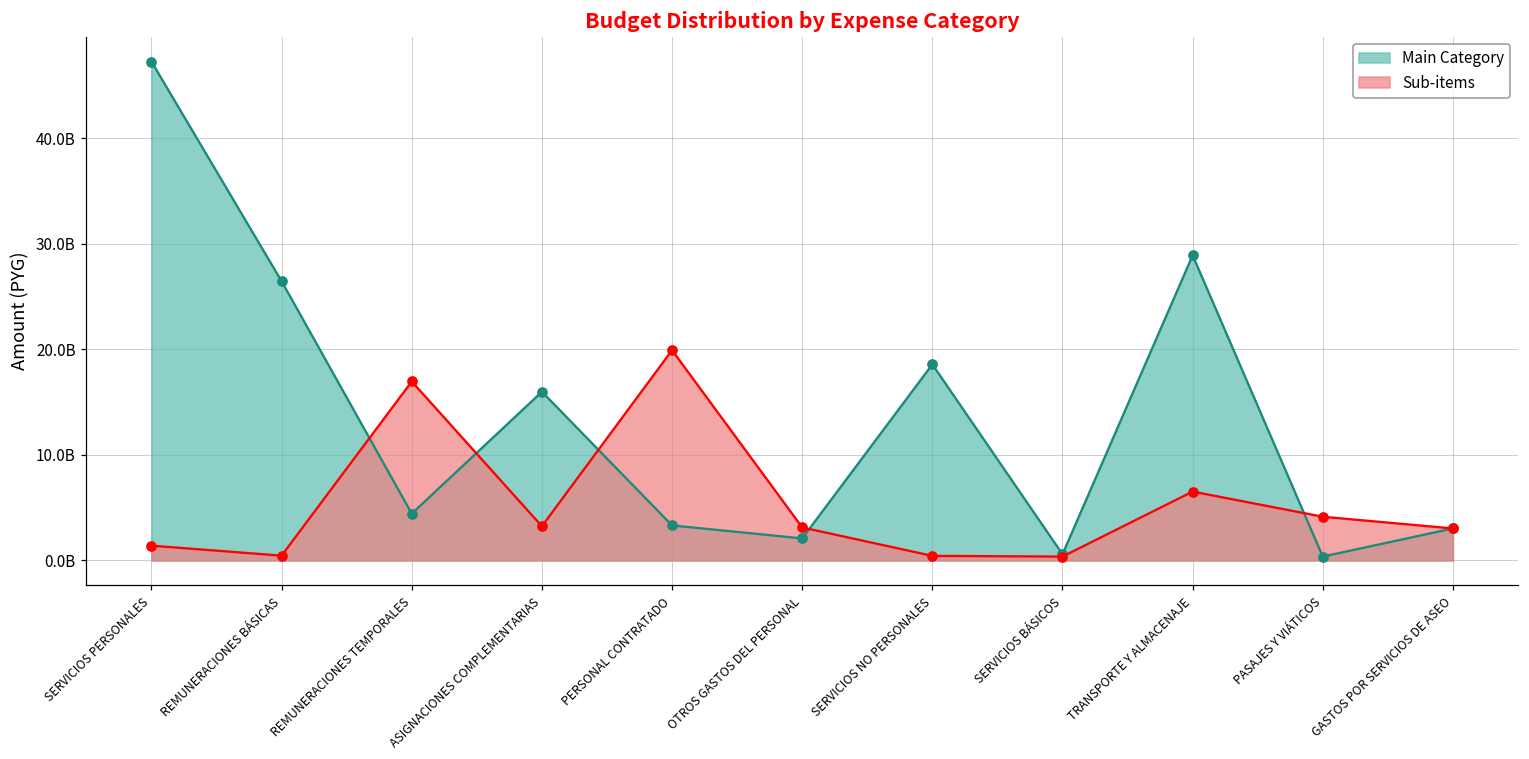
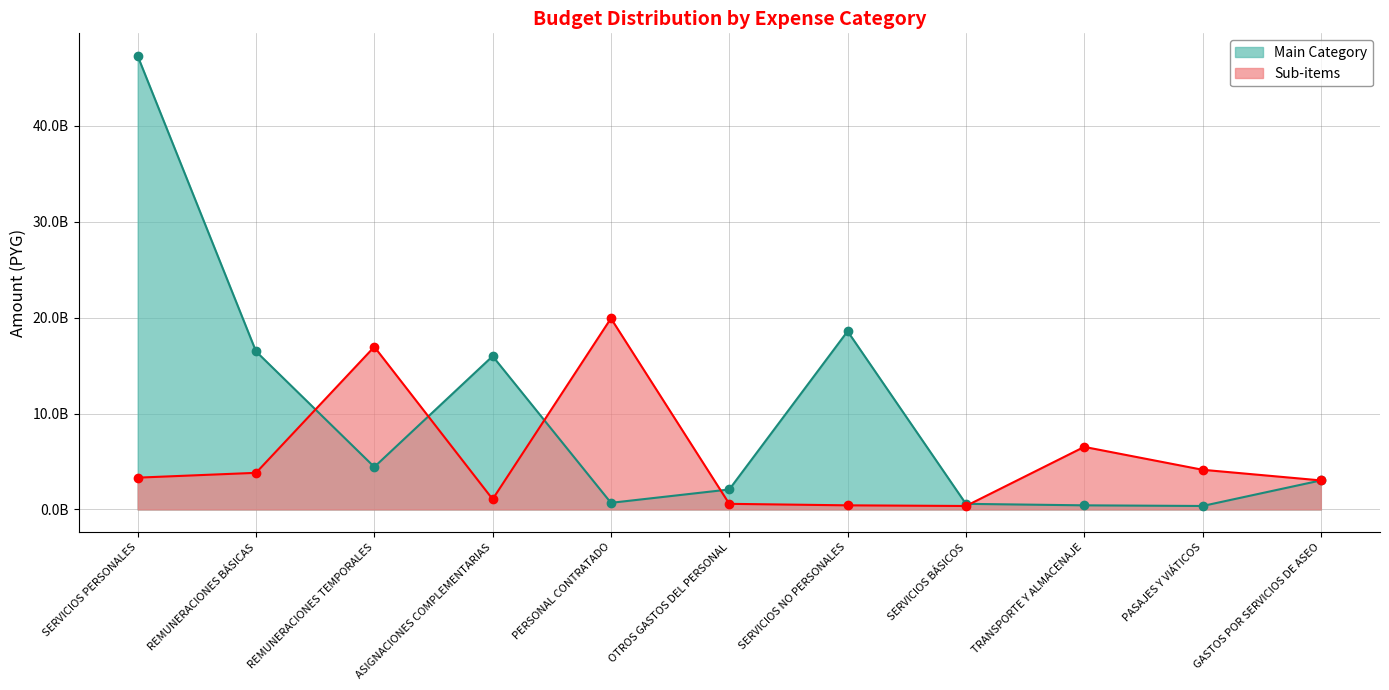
Sub-items, SERVICIOS PERSONALES: 1000000000 -> 3000000000
Main Category, REMUNERACIONES BÁSICAS: 26000000000 -> 16000000000
Sub-items, REMUNERACIONES BÁSICAS: 0 -> 4000000000
Sub-items, ASIGNACIONES COMPLEMENTARIAS: 3000000000 -> 1000000000
Main Category, PERSONAL CONTRATADO: 3000000000 -> 1000000000
Sub-items, OTROS GASTOS DEL PERSONAL: 3000000000 -> 1000000000
Main Category, TRANSPORTE Y ALMACENAJE: 29000000000 -> 0
